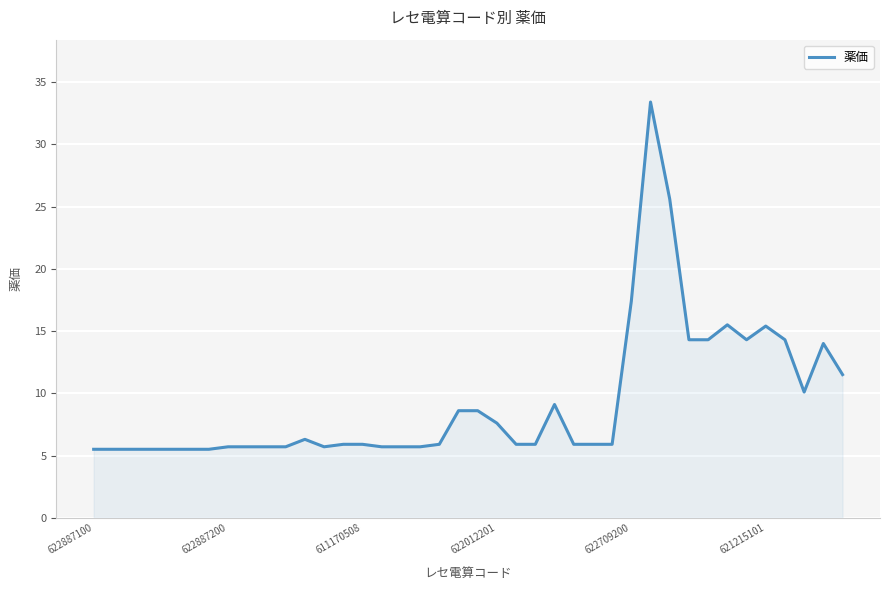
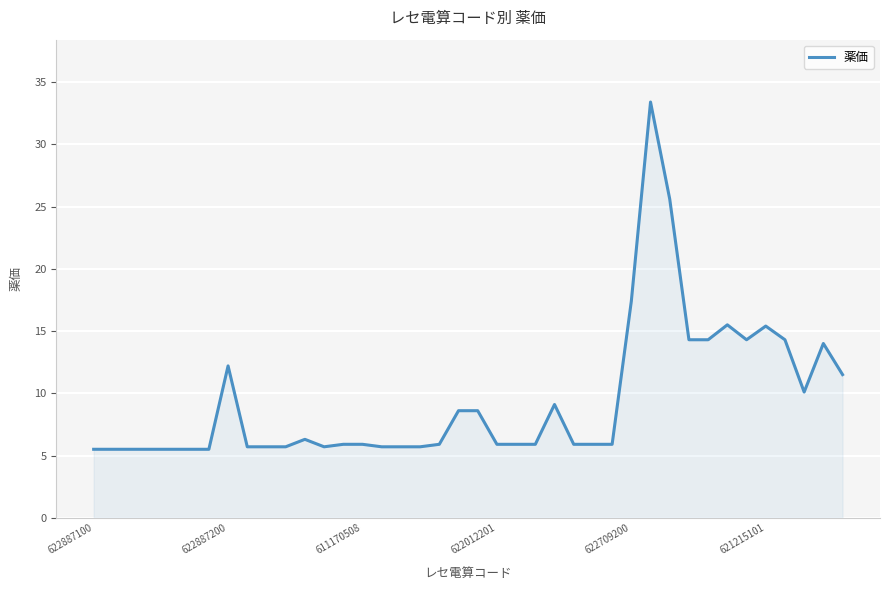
622887200: 5.7 -> 12.2
622012201: 7.6 -> 5.9
